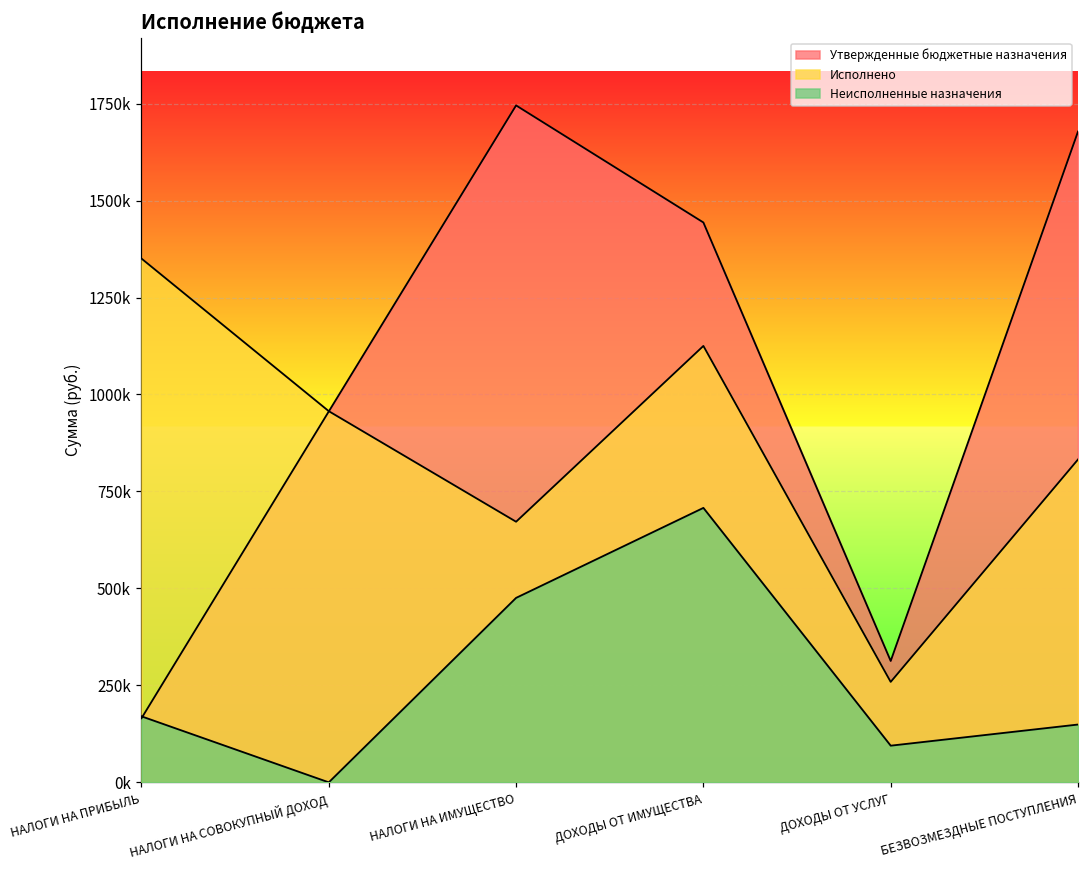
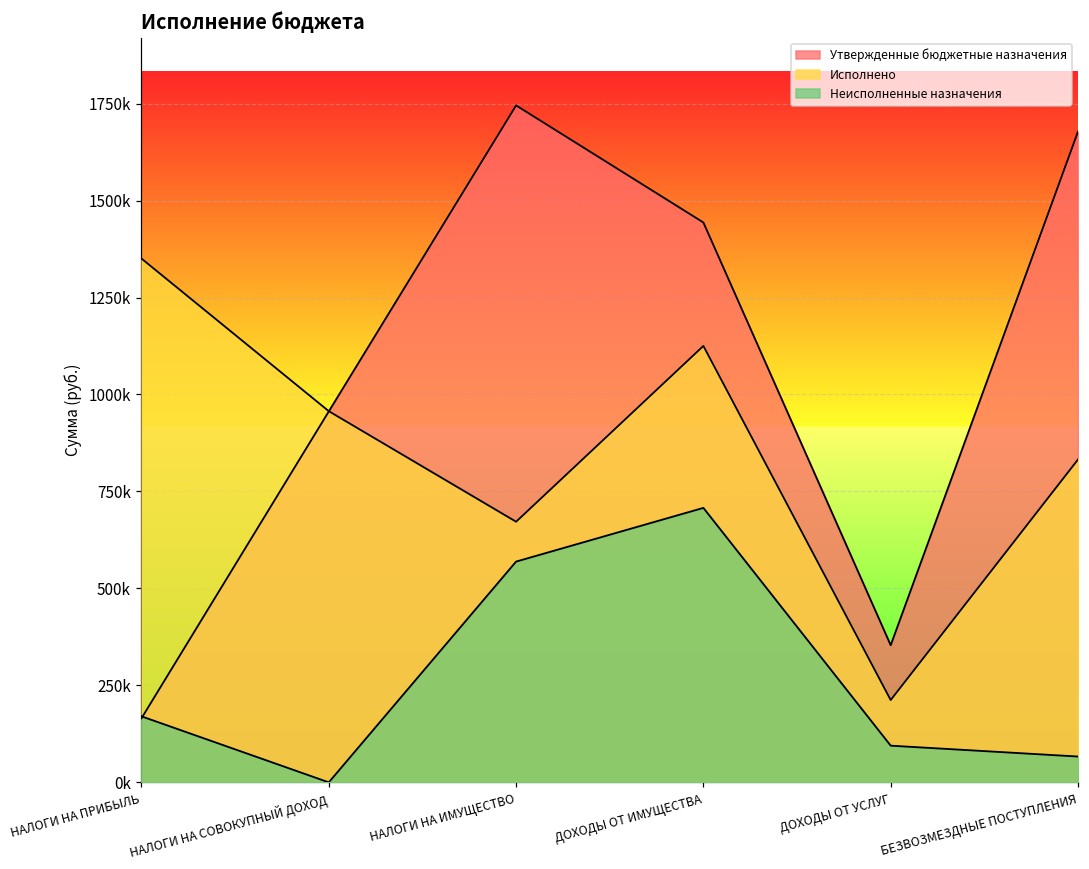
Неисполненные назначения, НАЛОГИ НА ИМУЩЕСТВО: 480000 -> 570000
Утвержденные бюджетные назначения, ДОХОДЫ ОТ УСЛУГ: 310000 -> 350000
Исполнено, ДОХОДЫ ОТ УСЛУГ: 260000 -> 210000
Неисполненные назначения, БЕЗВОЗМЕЗДНЫЕ ПОСТУПЛЕНИЯ: 150000 -> 70000
